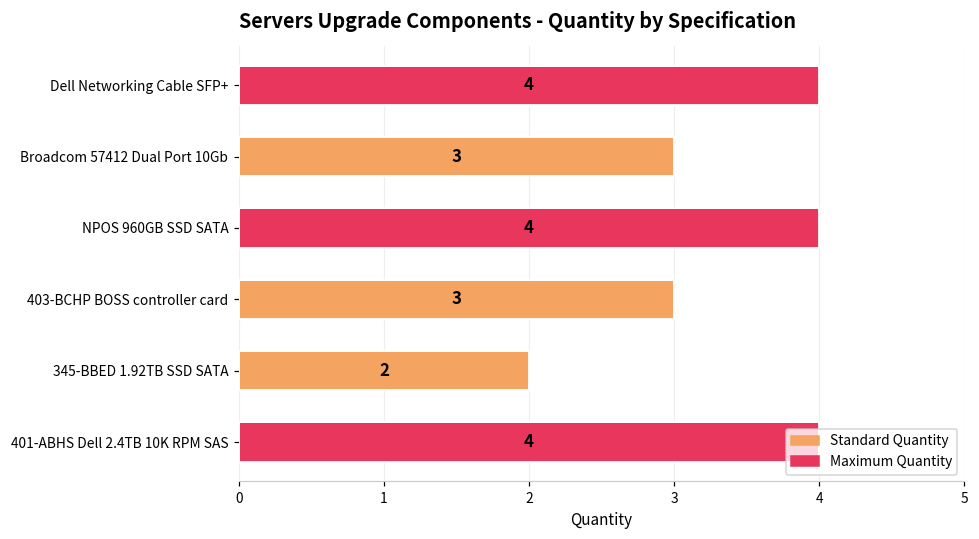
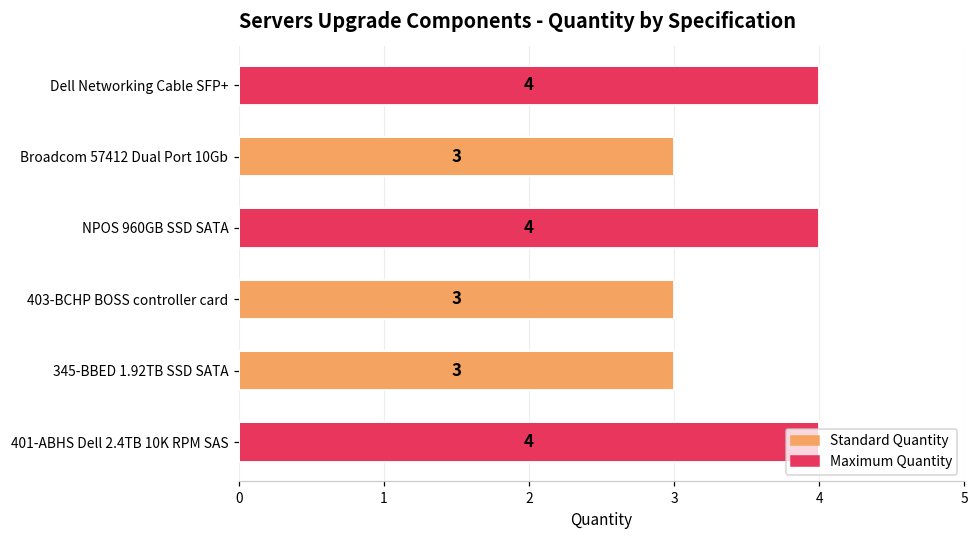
345-BBED 1.92TB SSD SATA: 2 -> 3
